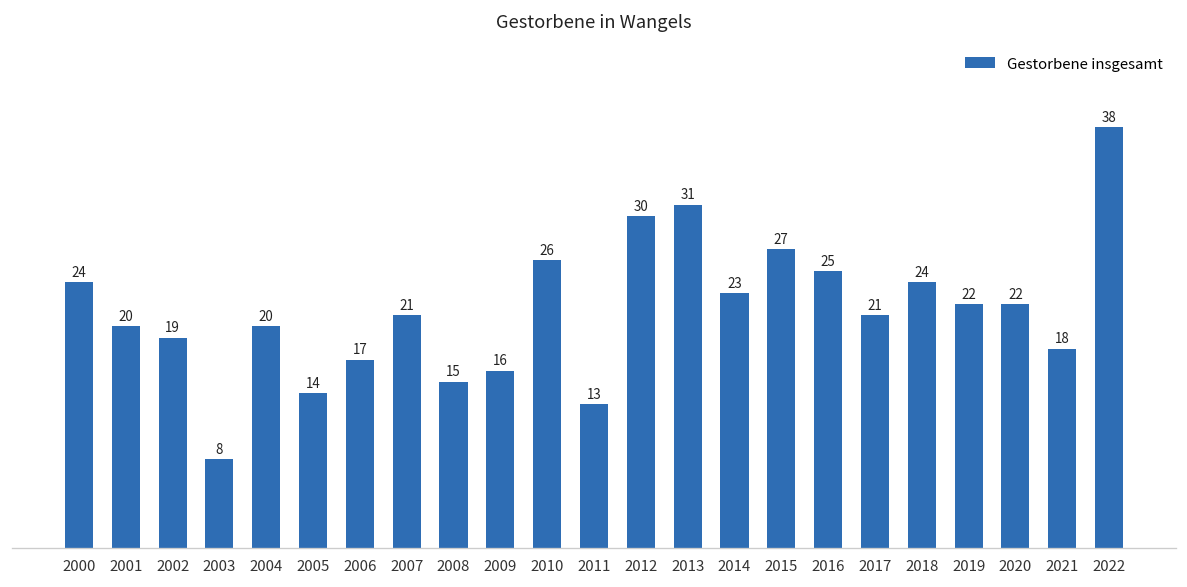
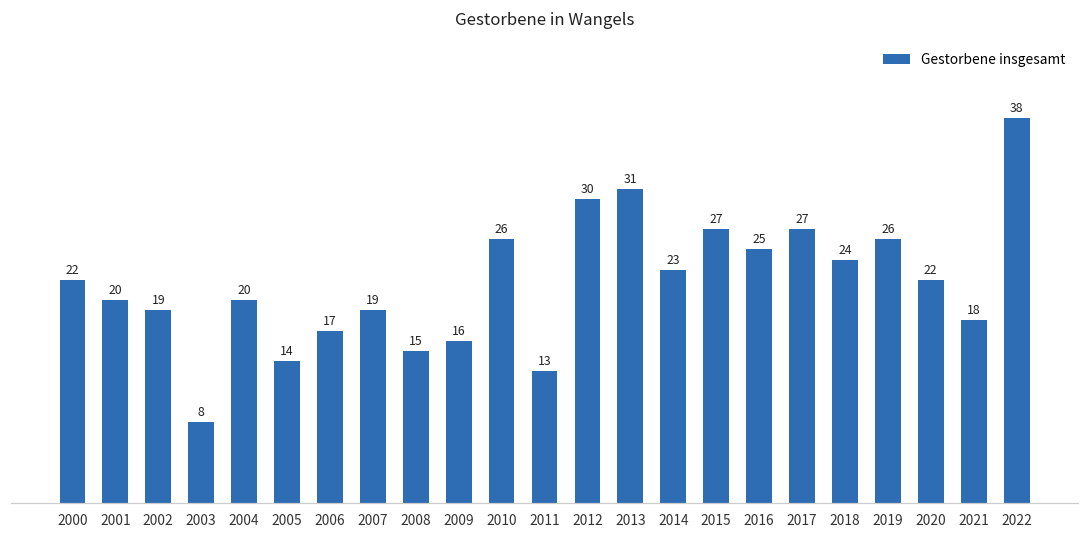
2000: 24 -> 22
2007: 21 -> 19
2017: 21 -> 27
2019: 22 -> 26
